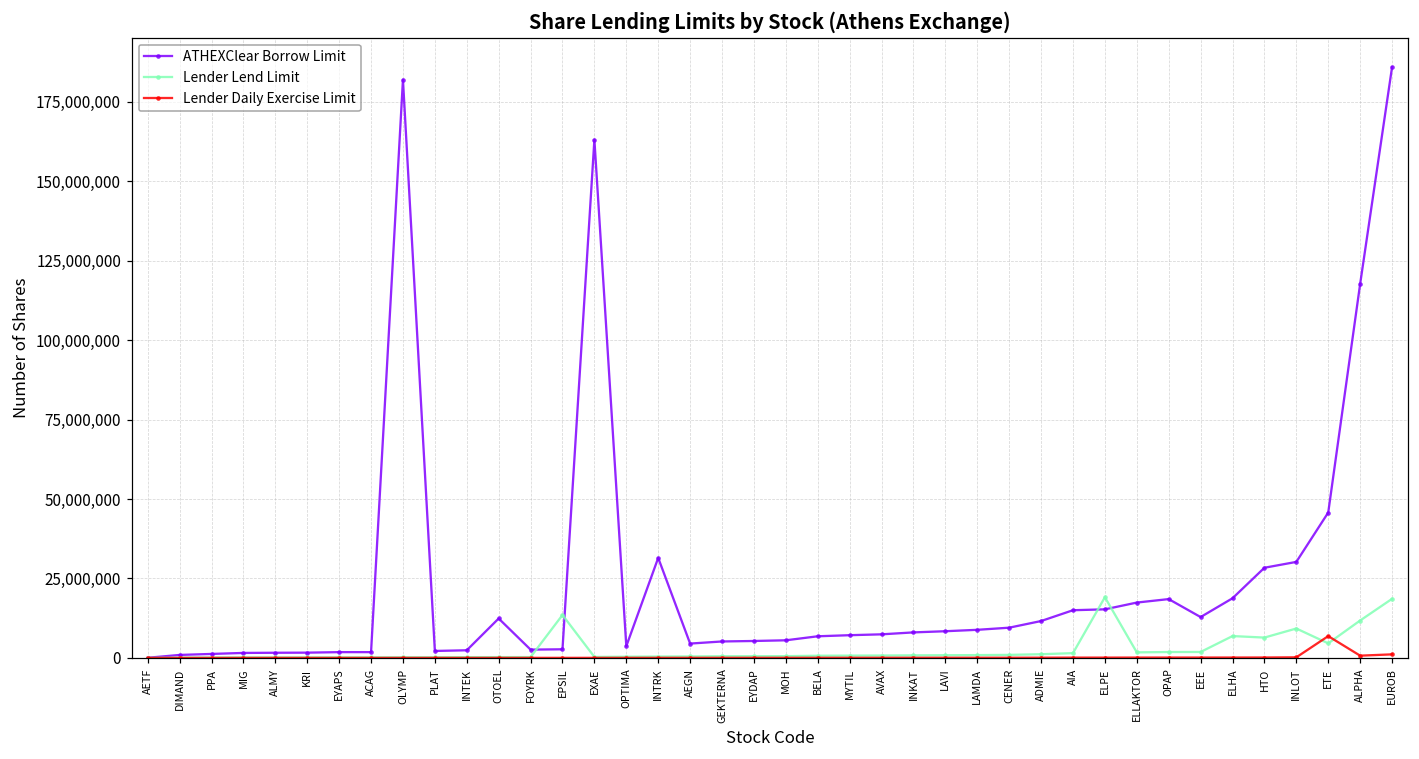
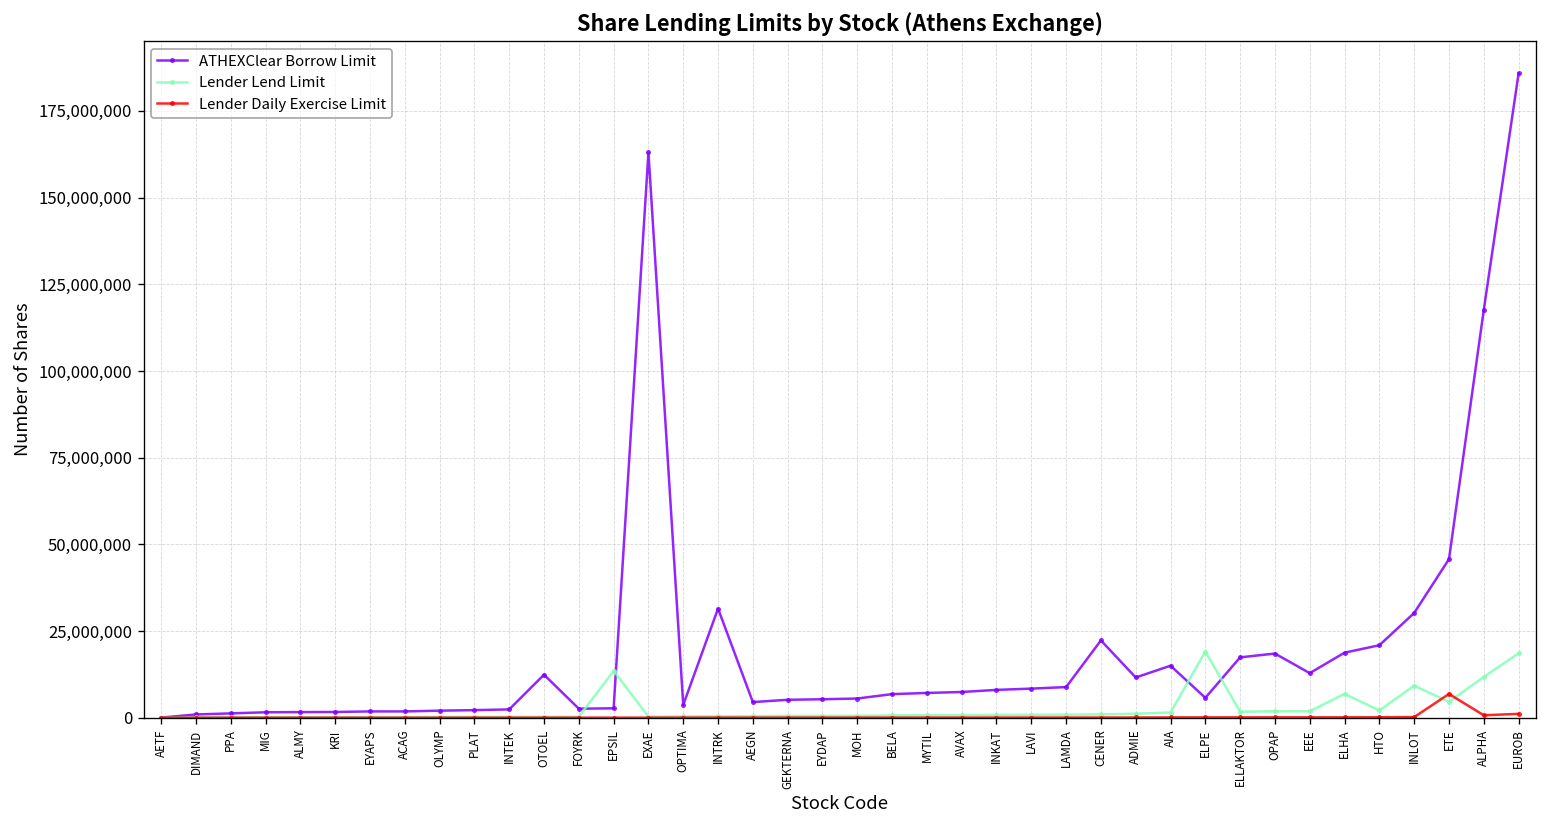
ATHEXClear Borrow Limit, OLYMP: 182,000,000 -> 2,000,000
ATHEXClear Borrow Limit, CENER: 10,000,000 -> 22,000,000
ATHEXClear Borrow Limit, ELPE: 15,000,000 -> 6,000,000
ATHEXClear Borrow Limit, HTO: 28,000,000 -> 21,000,000
Lender Lend Limit, HTO: 6,000,000 -> 2,000,000
